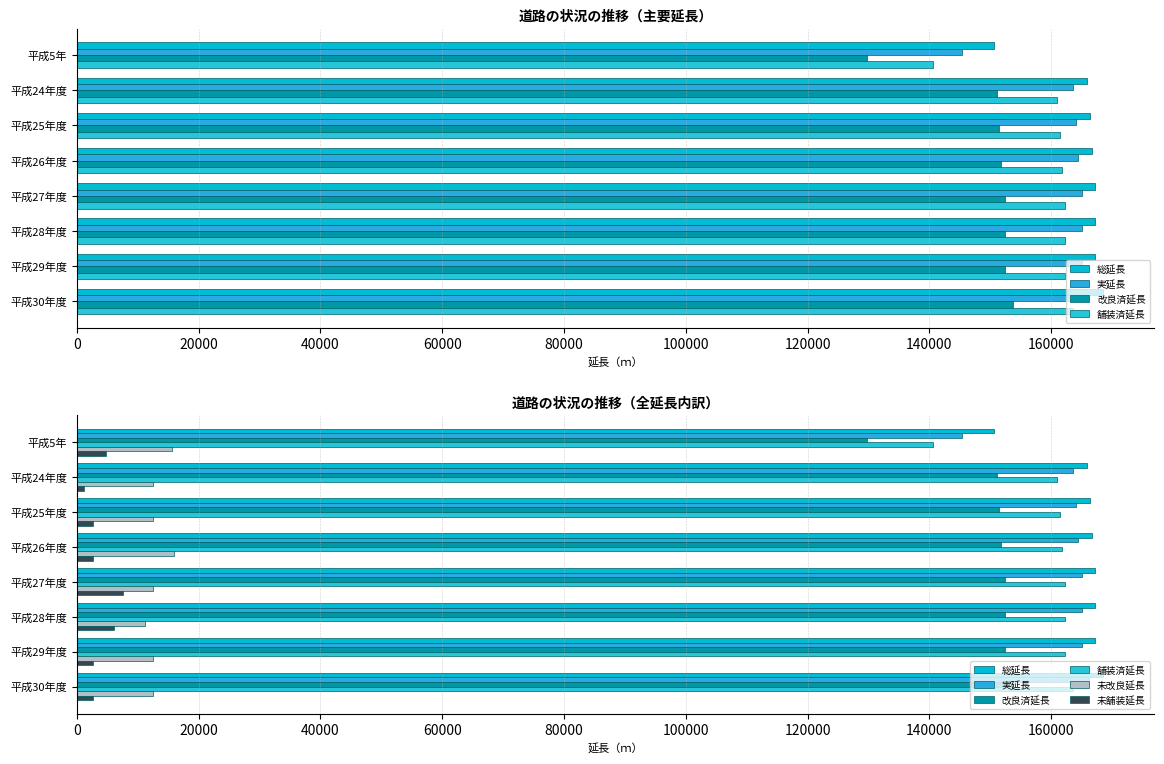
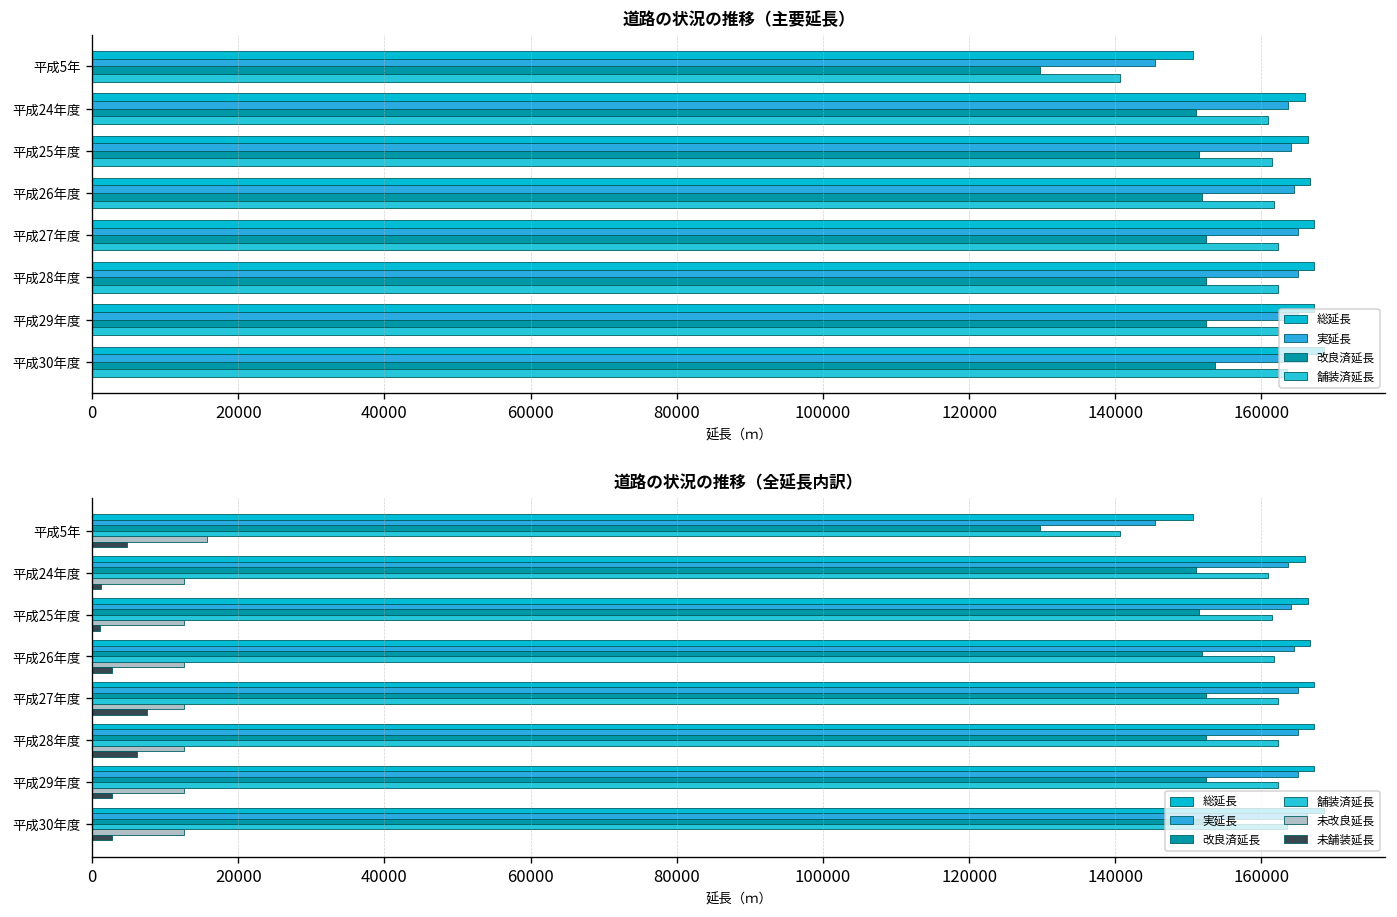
道路の状況の推移（全延長内訳）, 未舗装延長, 平成25年度: 3000 -> 1000
道路の状況の推移（全延長内訳）, 未改良延長, 平成26年度: 16000 -> 13000
道路の状況の推移（全延長内訳）, 未改良延長, 平成28年度: 11000 -> 13000
